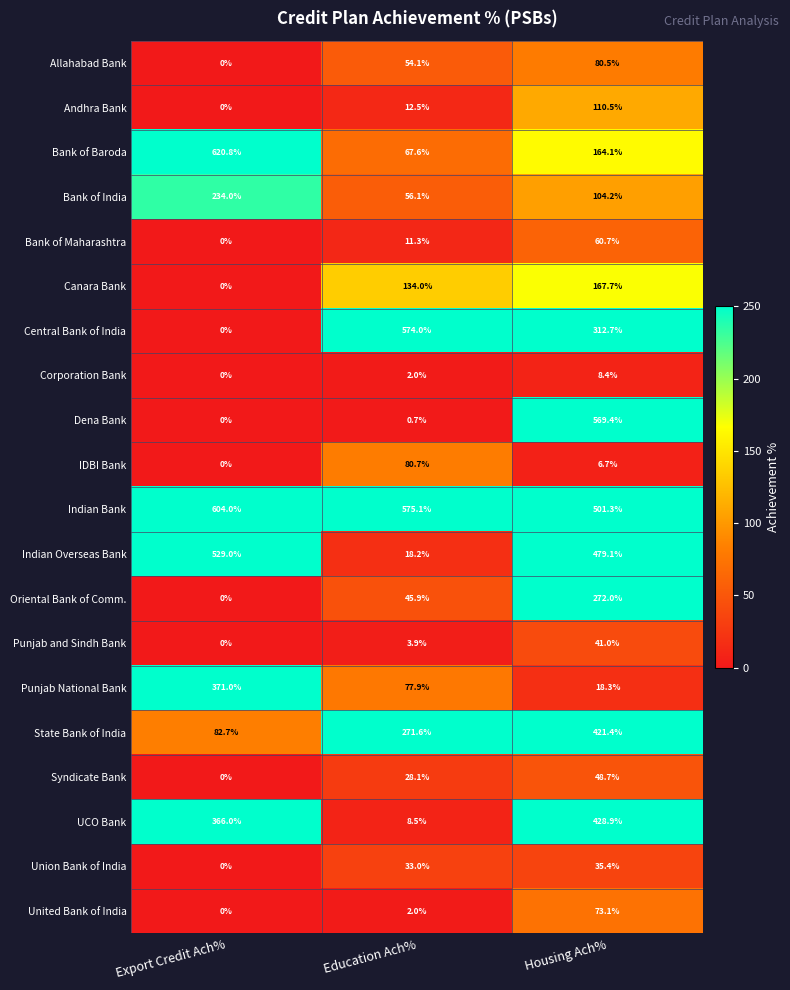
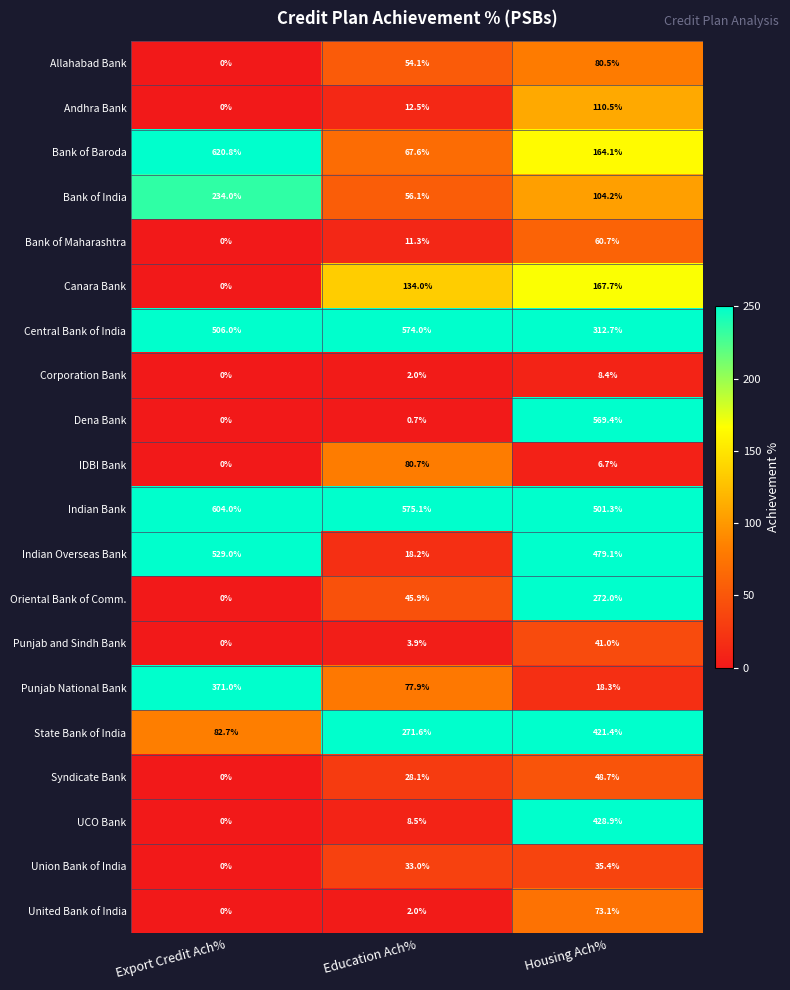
Central Bank of India, Export Credit Ach%: 0% -> 506.0%
UCO Bank, Export Credit Ach%: 366.0% -> 0%
